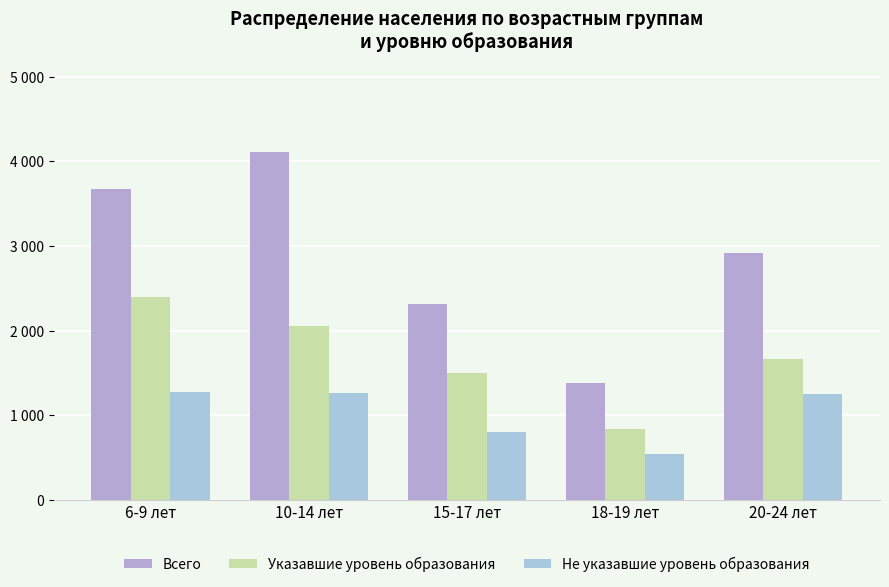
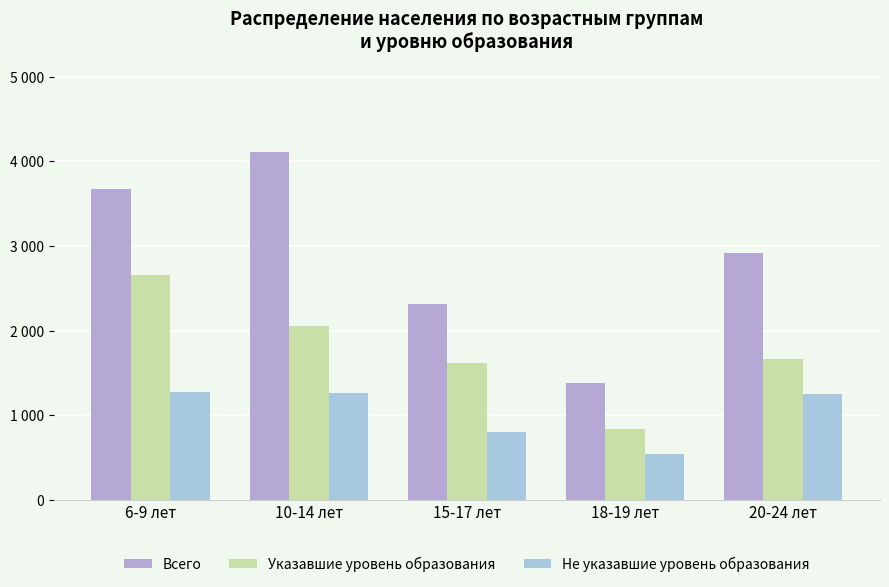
Указавшие уровень образования, 6-9 лет: 2400 -> 2700
Указавшие уровень образования, 15-17 лет: 1500 -> 1600
